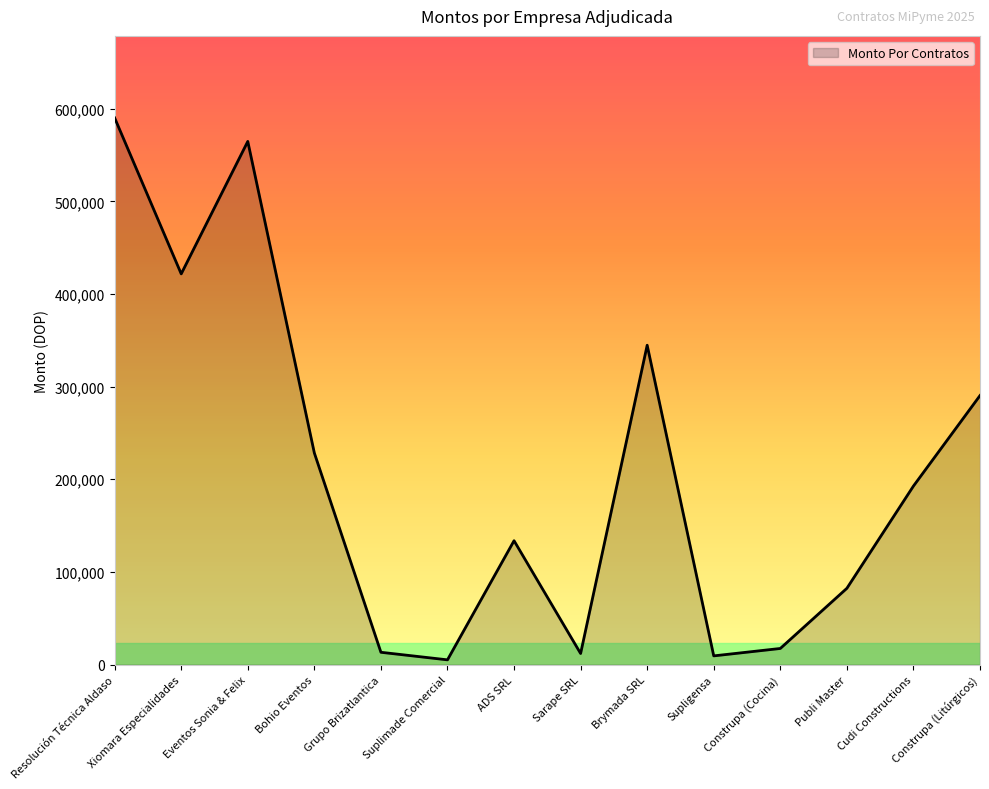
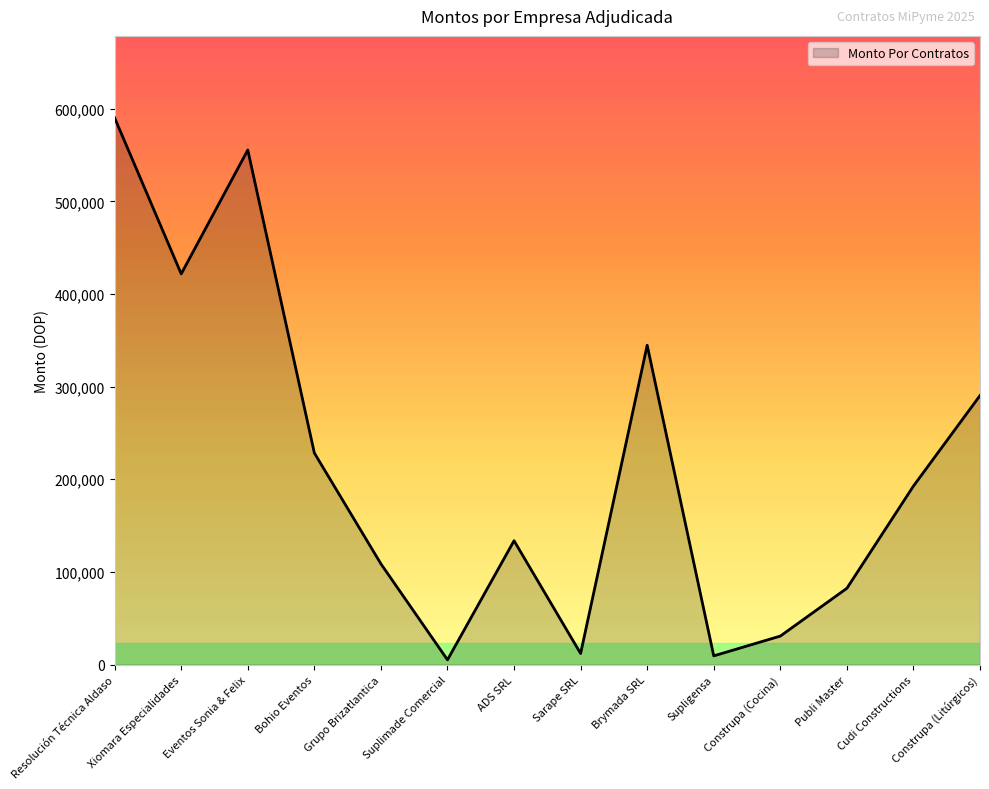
Monto Por Contratos, Eventos Sonia & Felix: 565,000 -> 555,000
Monto Por Contratos, Grupo Brizatlantica: 10,000 -> 110,000
Monto Por Contratos, Construpa (Cocina): 20,000 -> 30,000
